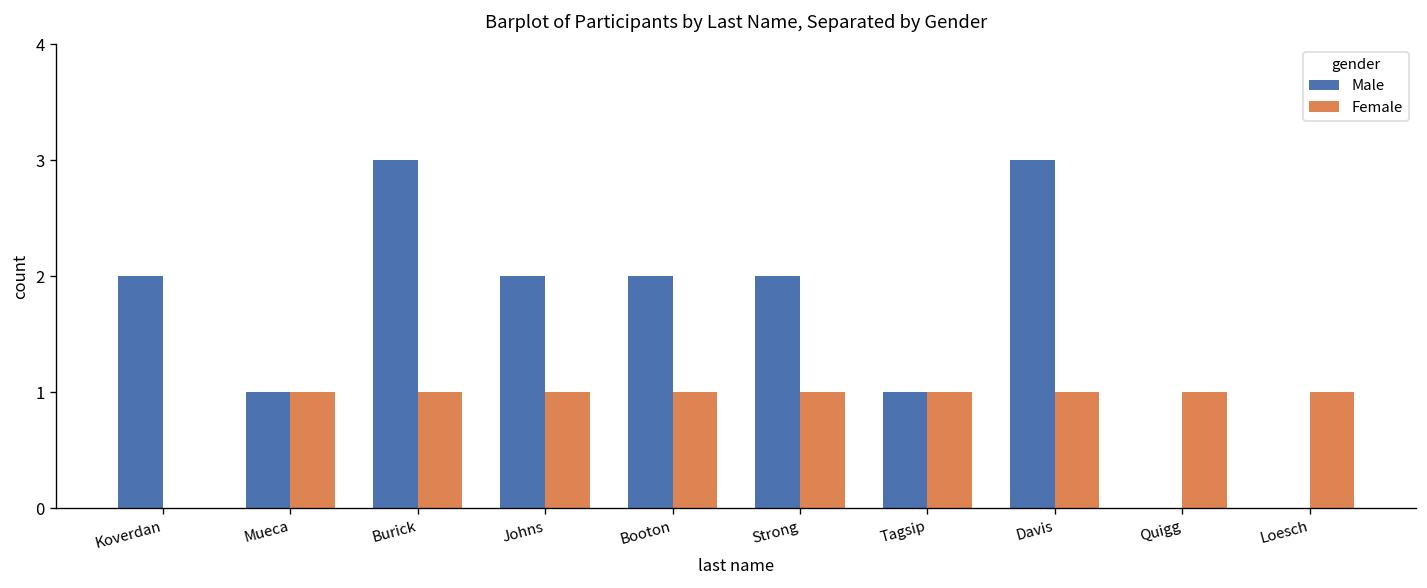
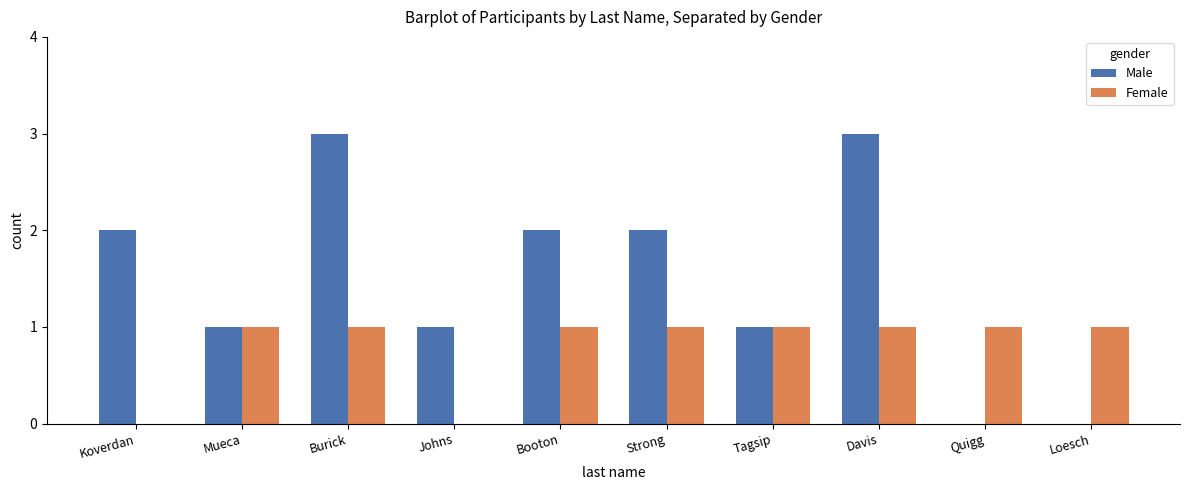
Male, Johns: 2 -> 1
Female, Johns: 1 -> 0
